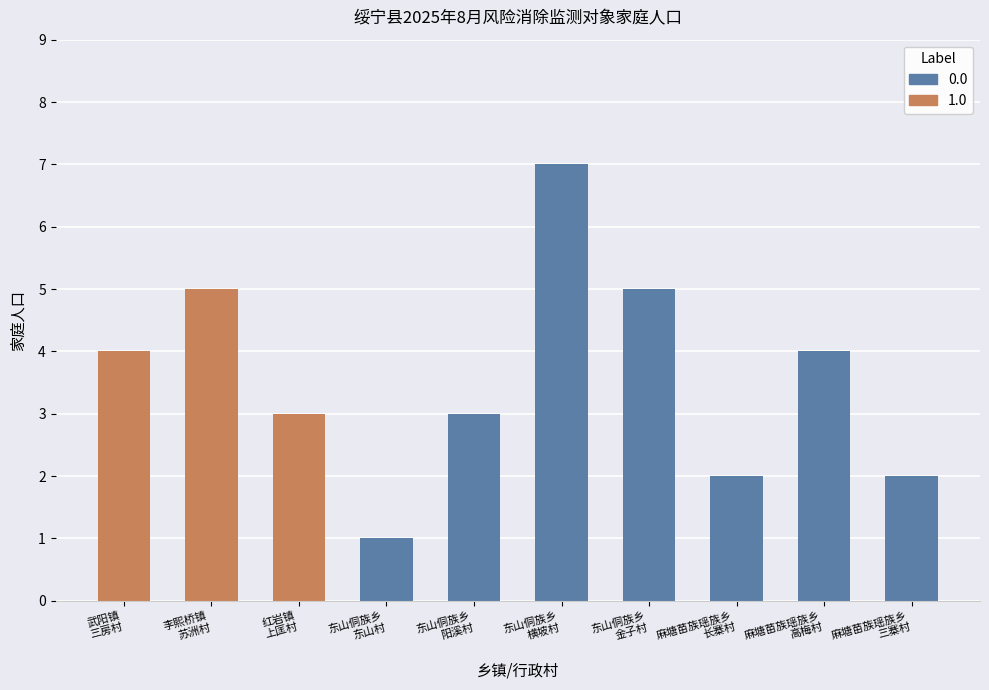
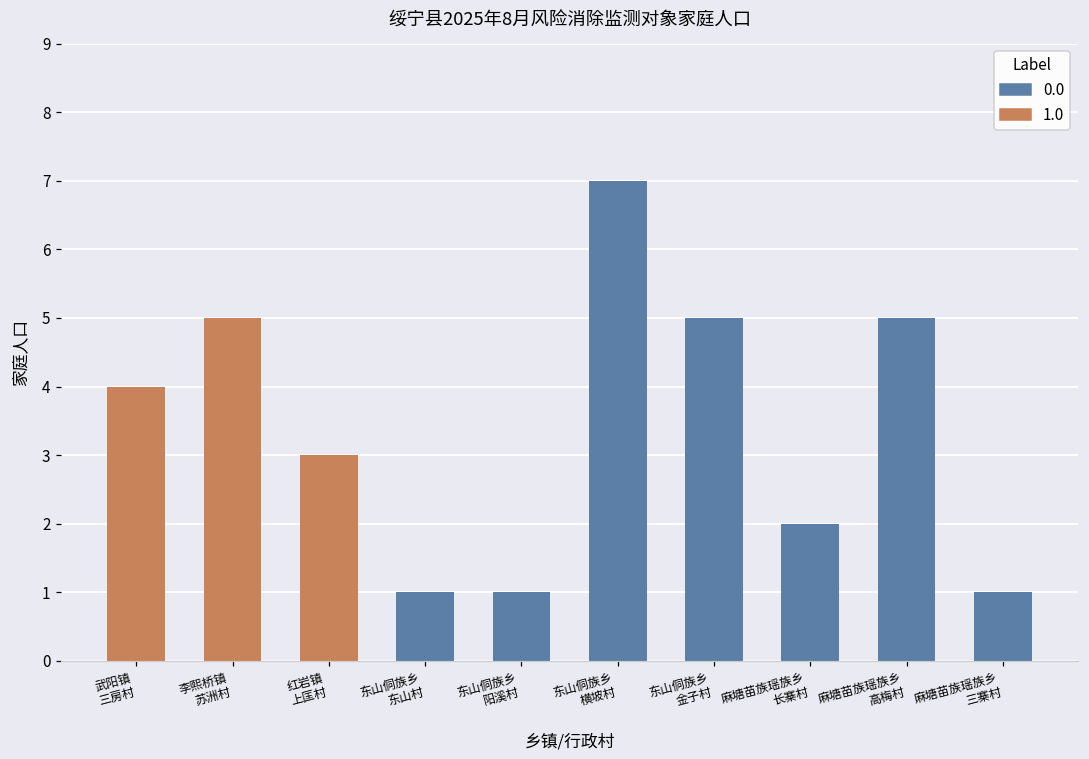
东山侗族乡 阳溪村: 3 -> 1
麻塘苗族瑶族乡 高梅村: 4 -> 5
麻塘苗族瑶族乡 三寨村: 2 -> 1
